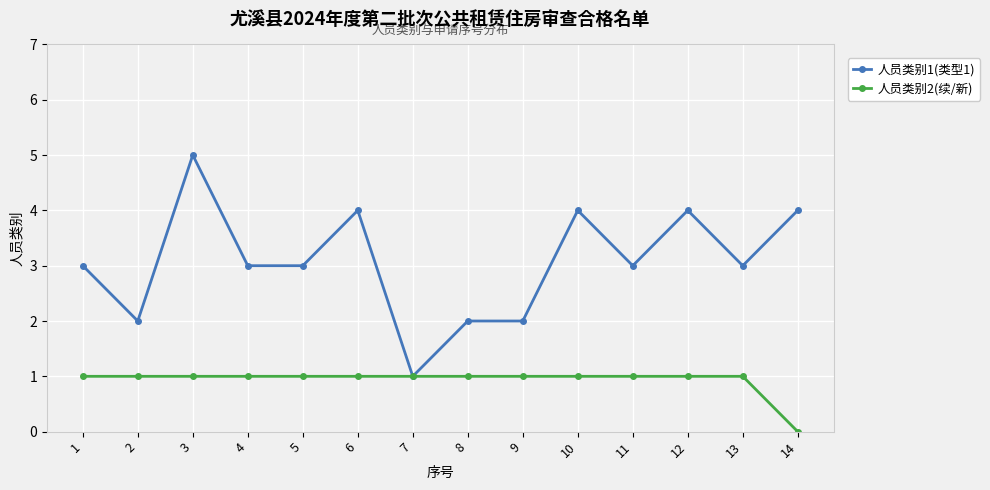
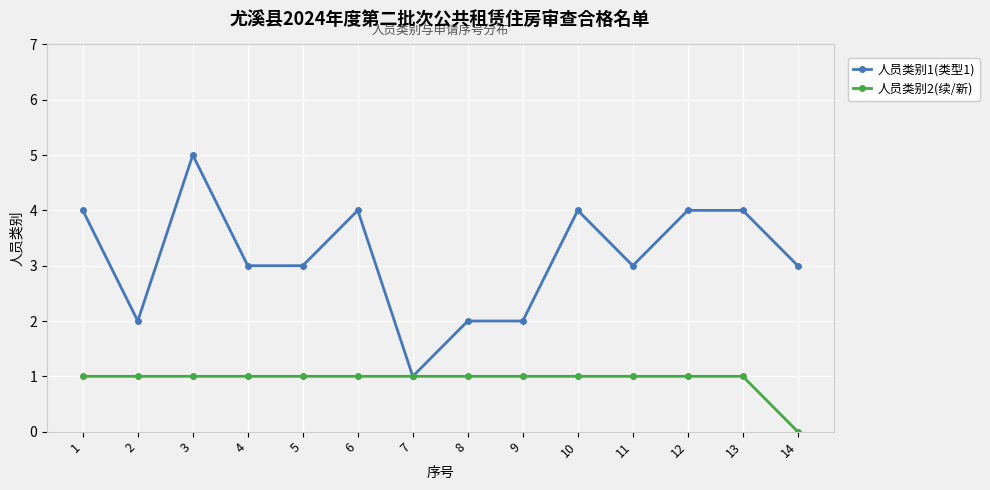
人员类别1(类型1), 1: 3 -> 4
人员类别1(类型1), 13: 3 -> 4
人员类别1(类型1), 14: 4 -> 3
